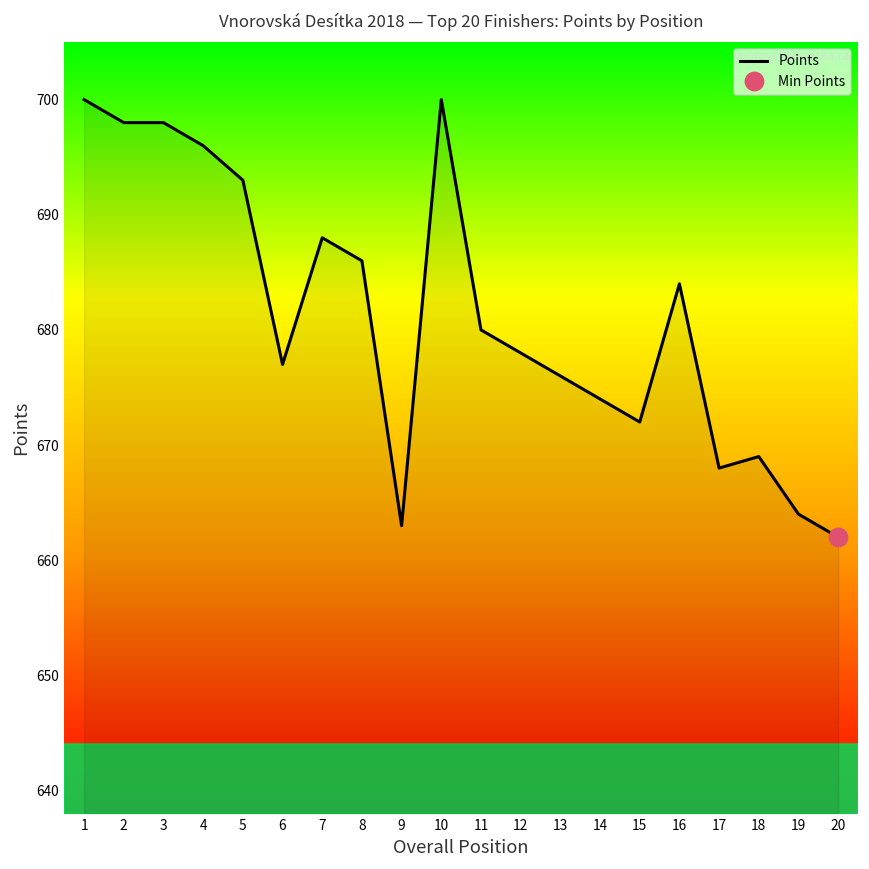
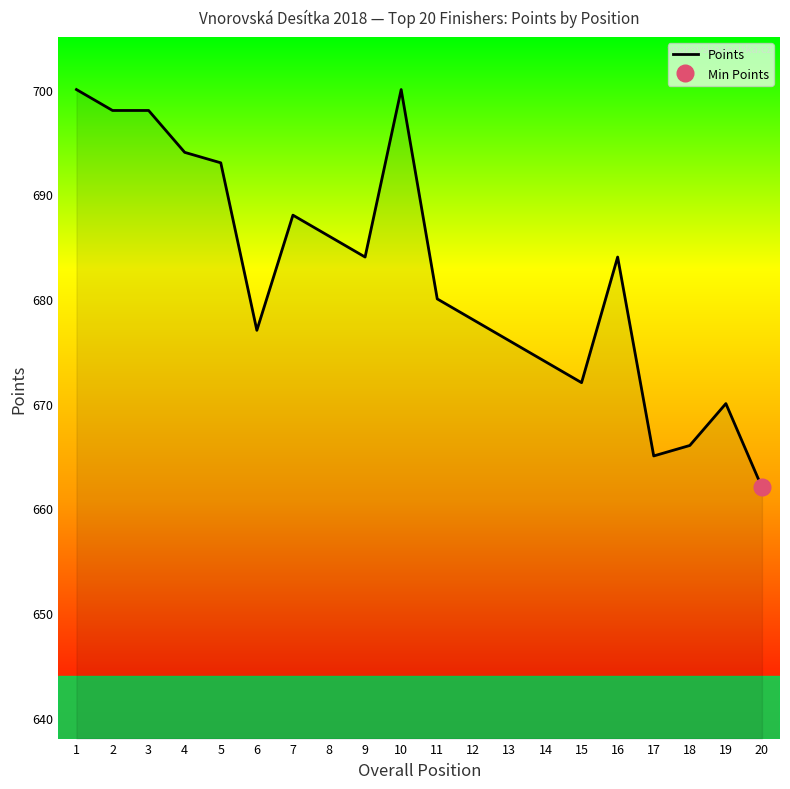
Points, 4: 696 -> 694
Points, 9: 663 -> 684
Points, 17: 668 -> 665
Points, 18: 669 -> 666
Points, 19: 664 -> 670
